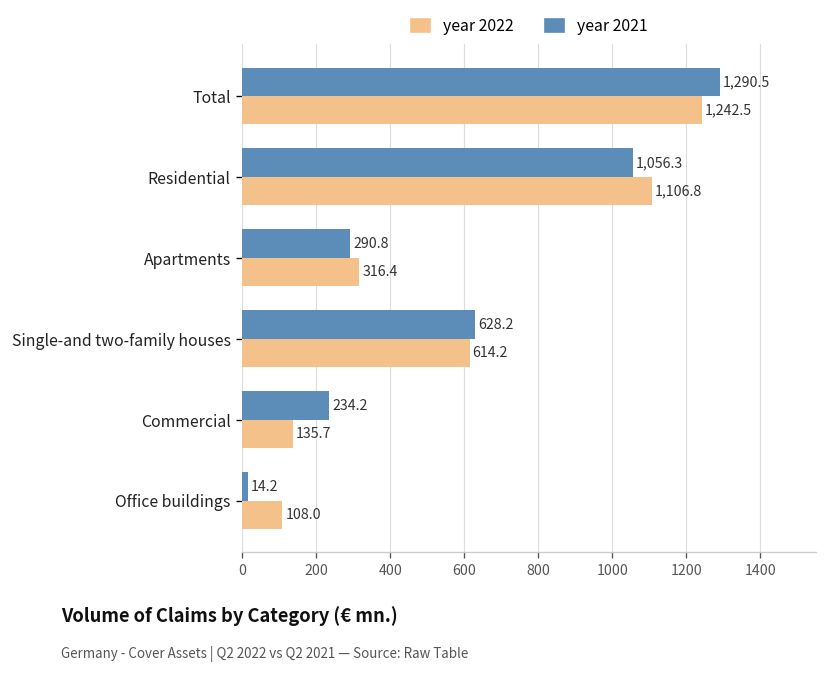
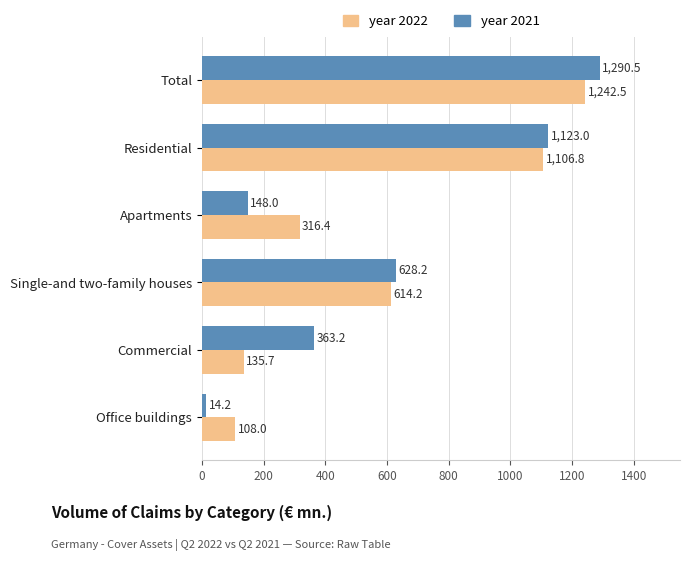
year 2021, Residential: 1,056.3 -> 1,123.0
year 2021, Apartments: 290.8 -> 148.0
year 2021, Commercial: 234.2 -> 363.2
